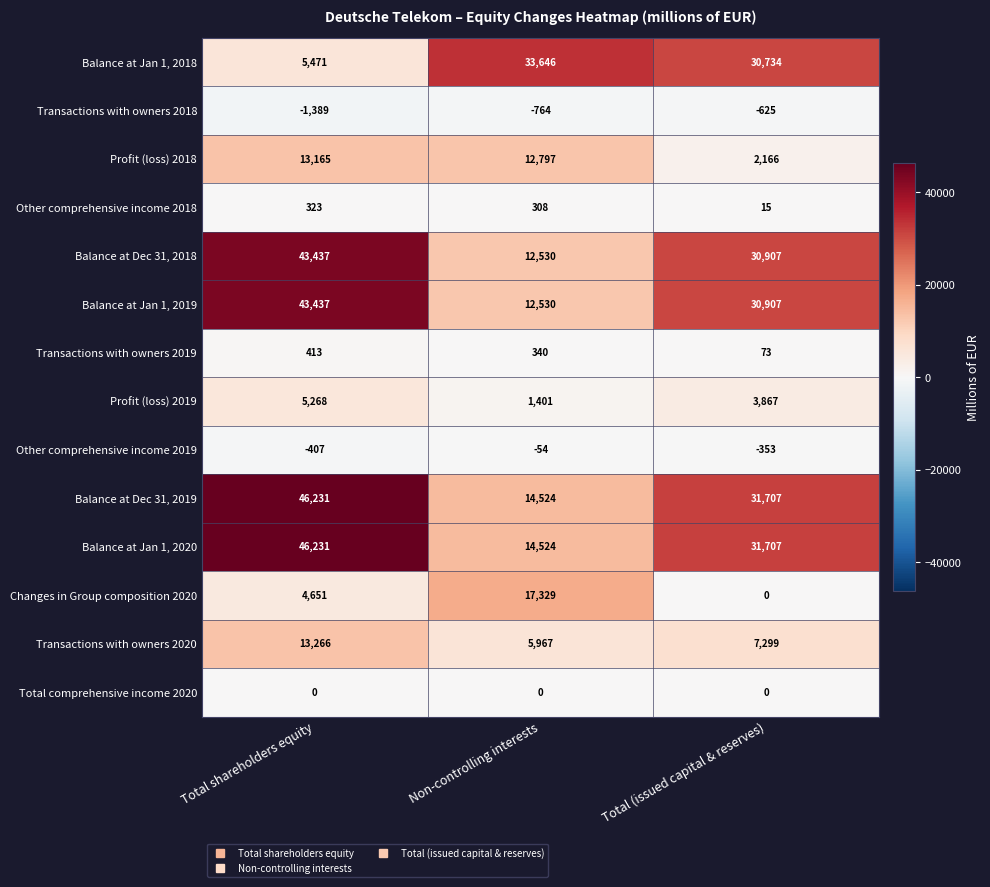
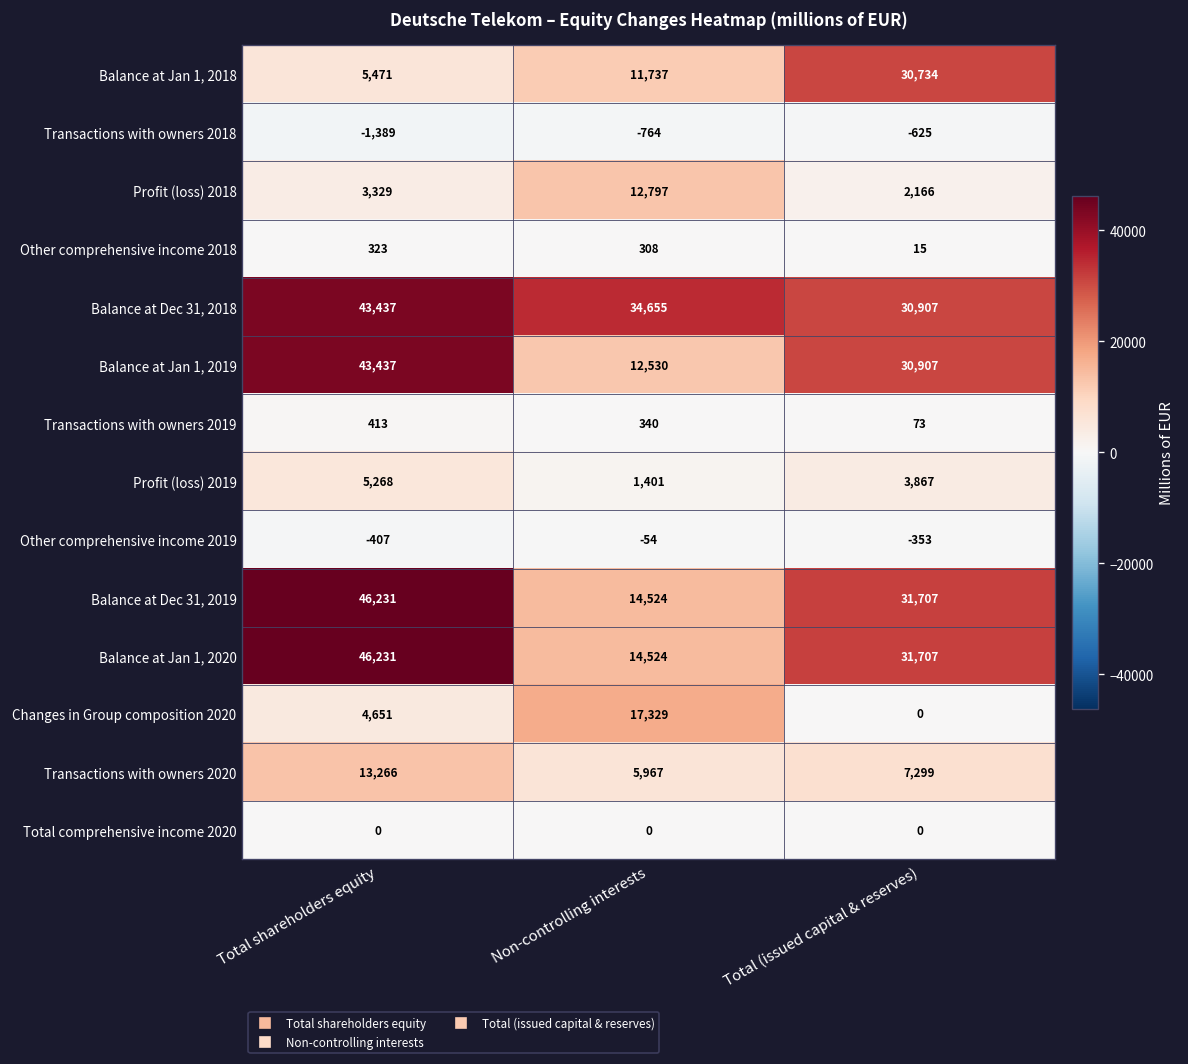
Balance at Jan 1, 2018, Non-controlling interests: 33,646 -> 11,737
Profit (loss) 2018, Total shareholders equity: 13,165 -> 3,329
Balance at Dec 31, 2018, Non-controlling interests: 12,530 -> 34,655
